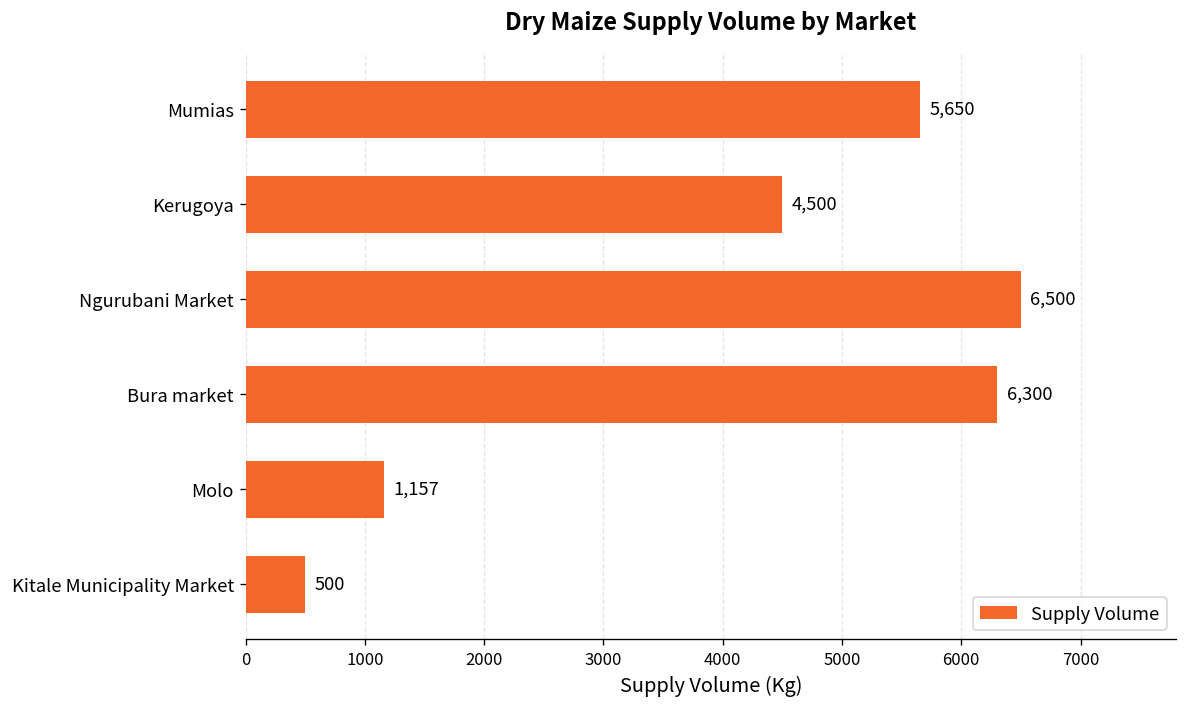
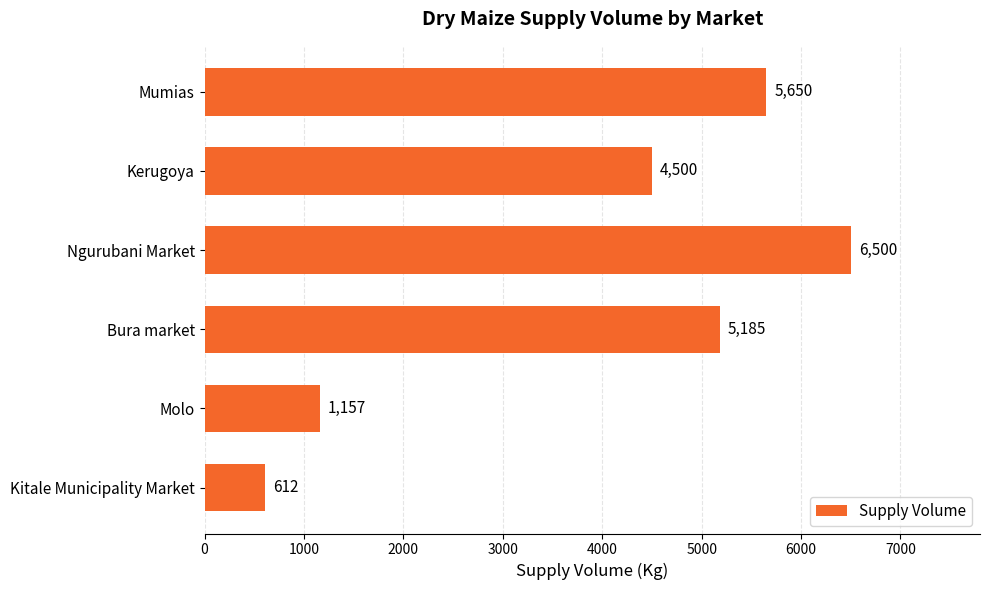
Bura market: 6,300 -> 5,185
Kitale Municipality Market: 500 -> 612
